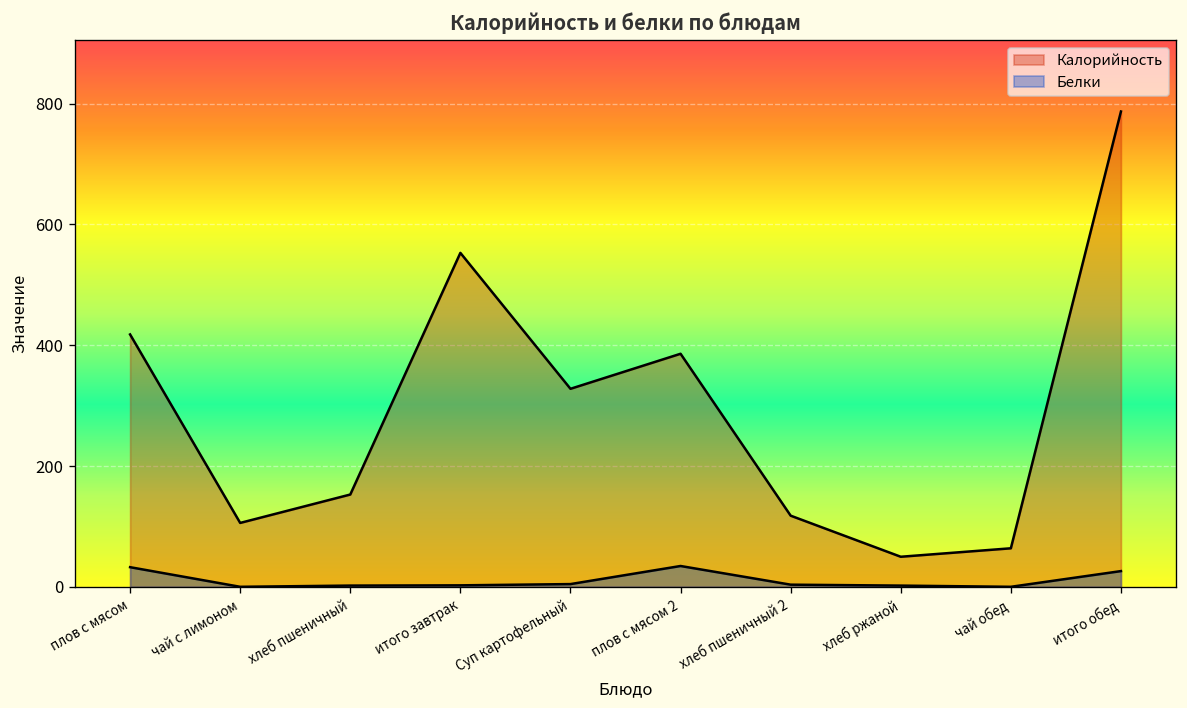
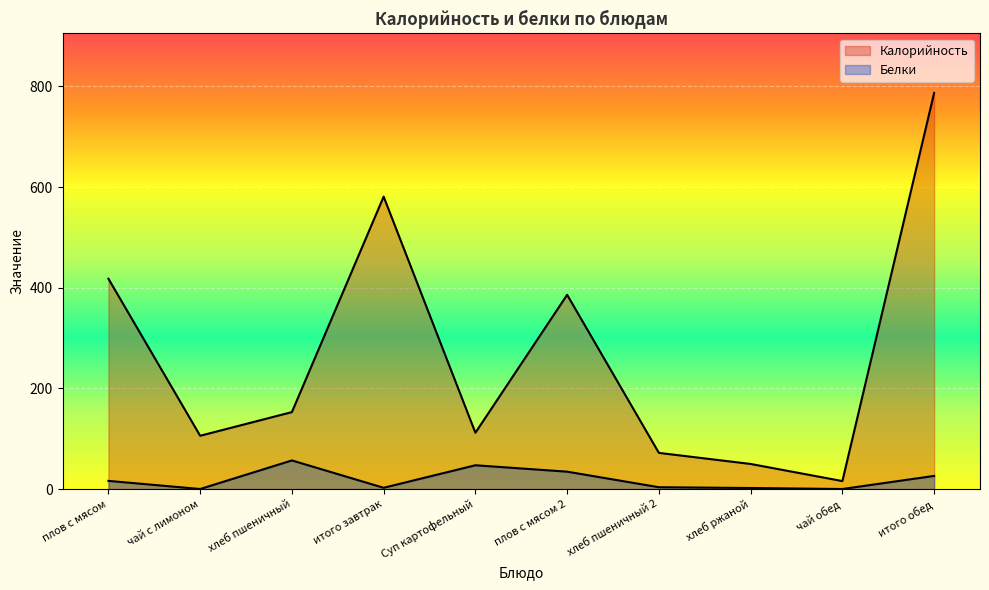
Белки, плов с мясом: 30 -> 20
Белки, хлеб пшеничный: 0 -> 60
Калорийность, итого завтрак: 550 -> 580
Калорийность, Суп картофельный: 330 -> 110
Белки, Суп картофельный: 0 -> 50
Калорийность, хлеб пшеничный 2: 120 -> 70
Калорийность, чай обед: 60 -> 20
